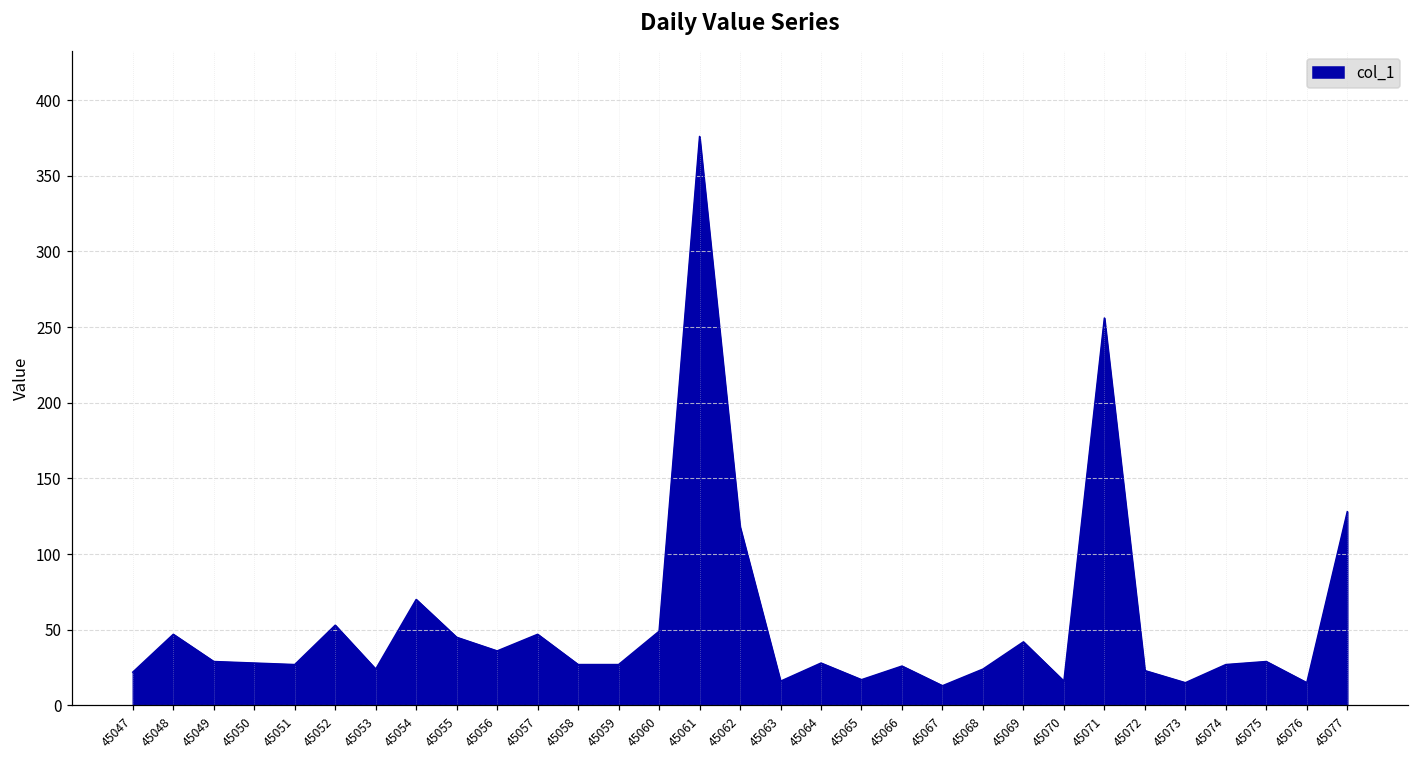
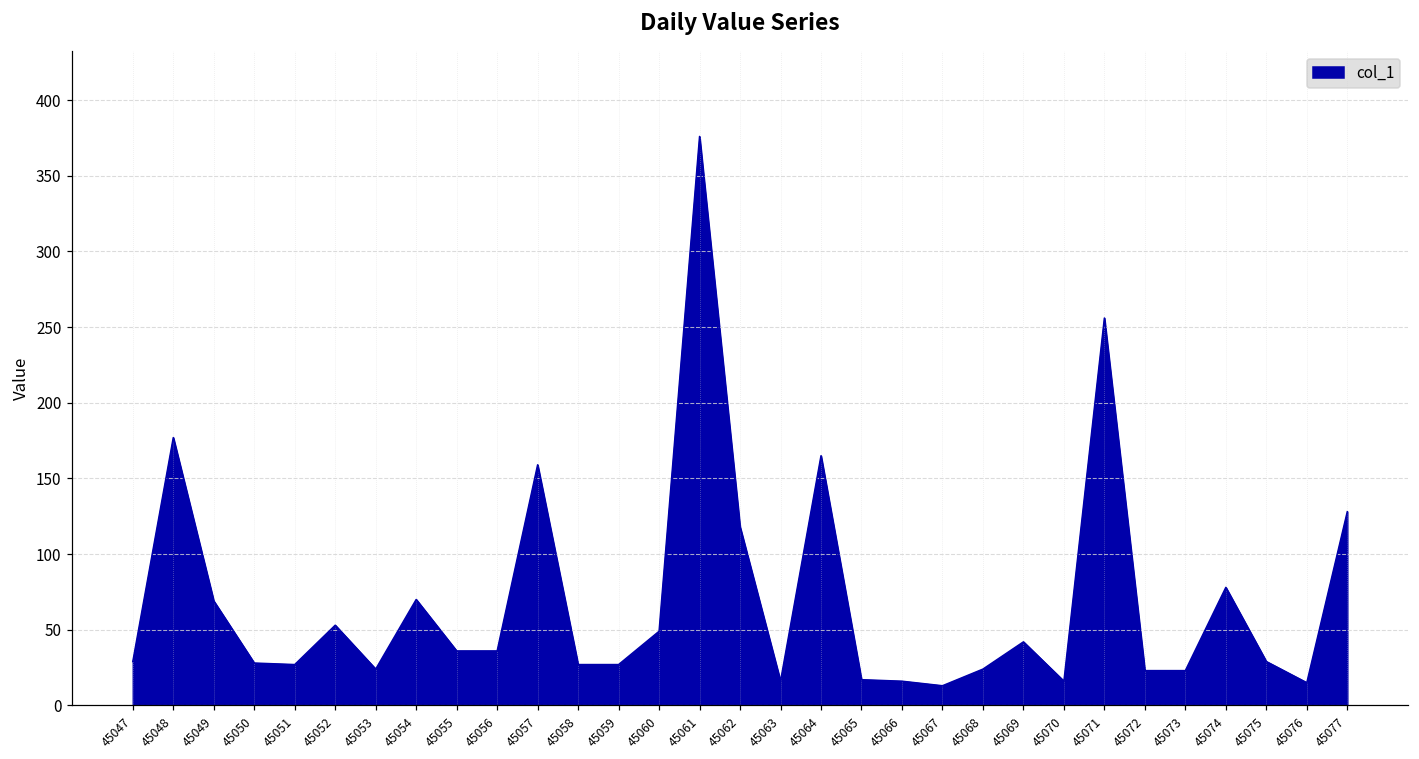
45047: 22 -> 29
45048: 47 -> 177
45049: 29 -> 69
45055: 45 -> 36
45057: 47 -> 159
45064: 28 -> 165
45066: 26 -> 16
45073: 15 -> 23
45074: 27 -> 78
